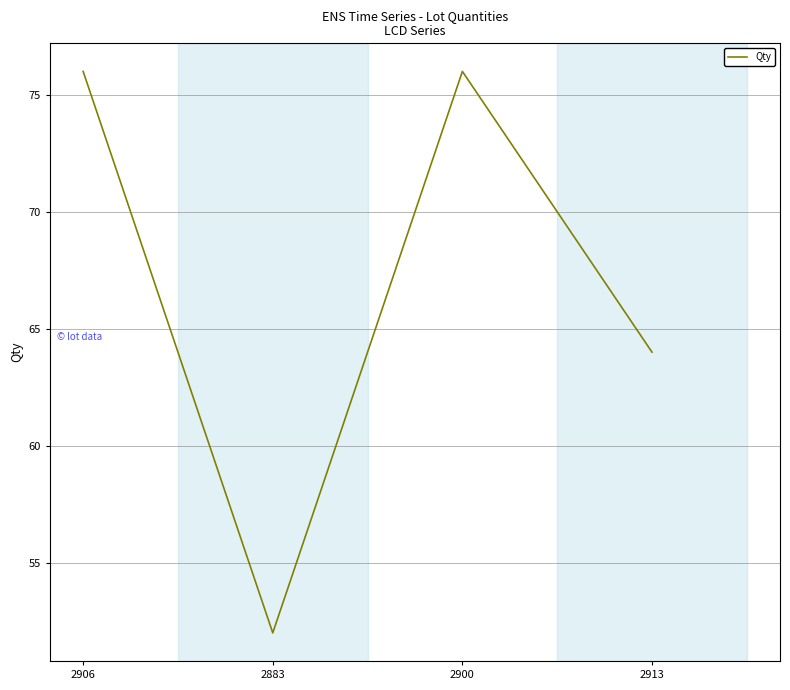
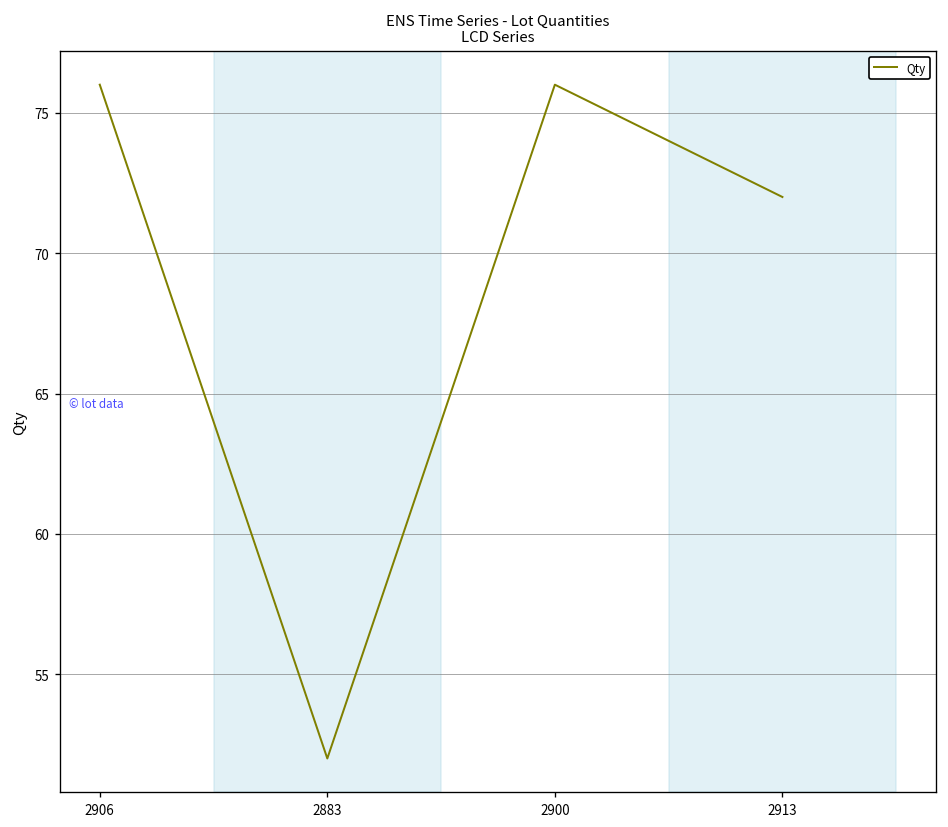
2913: 64 -> 72
